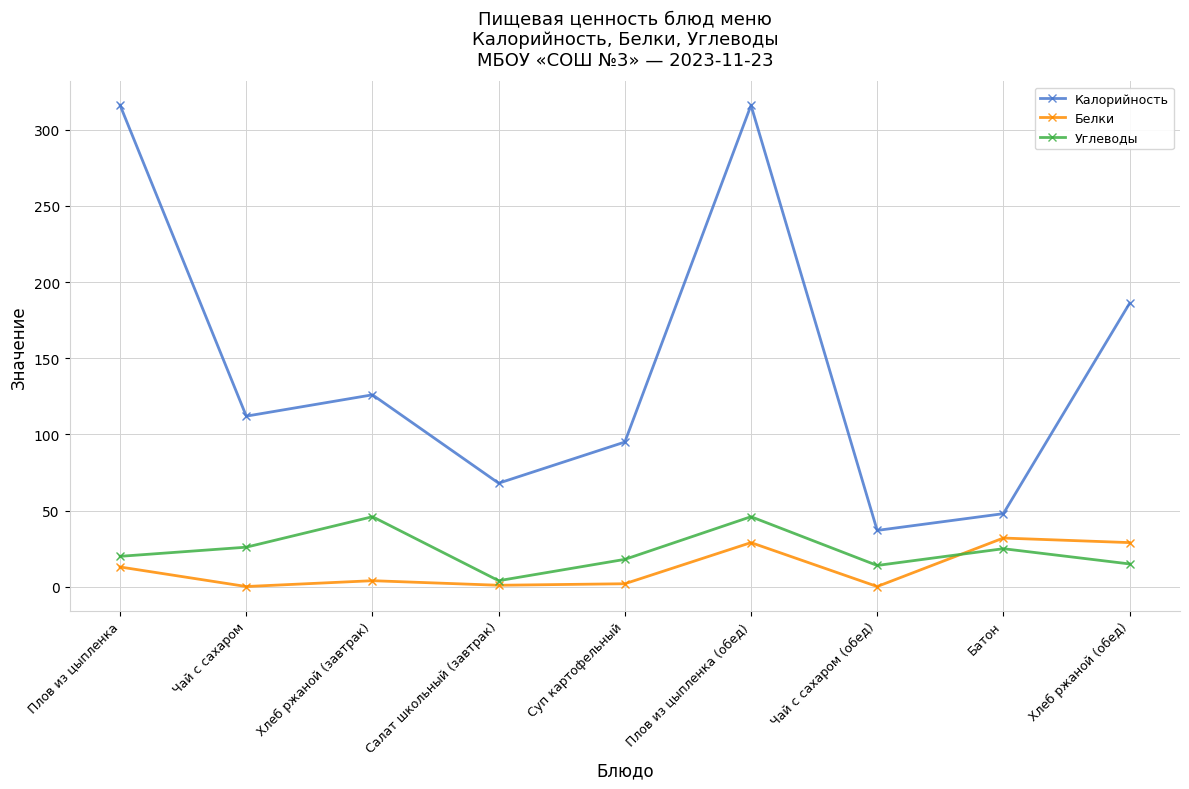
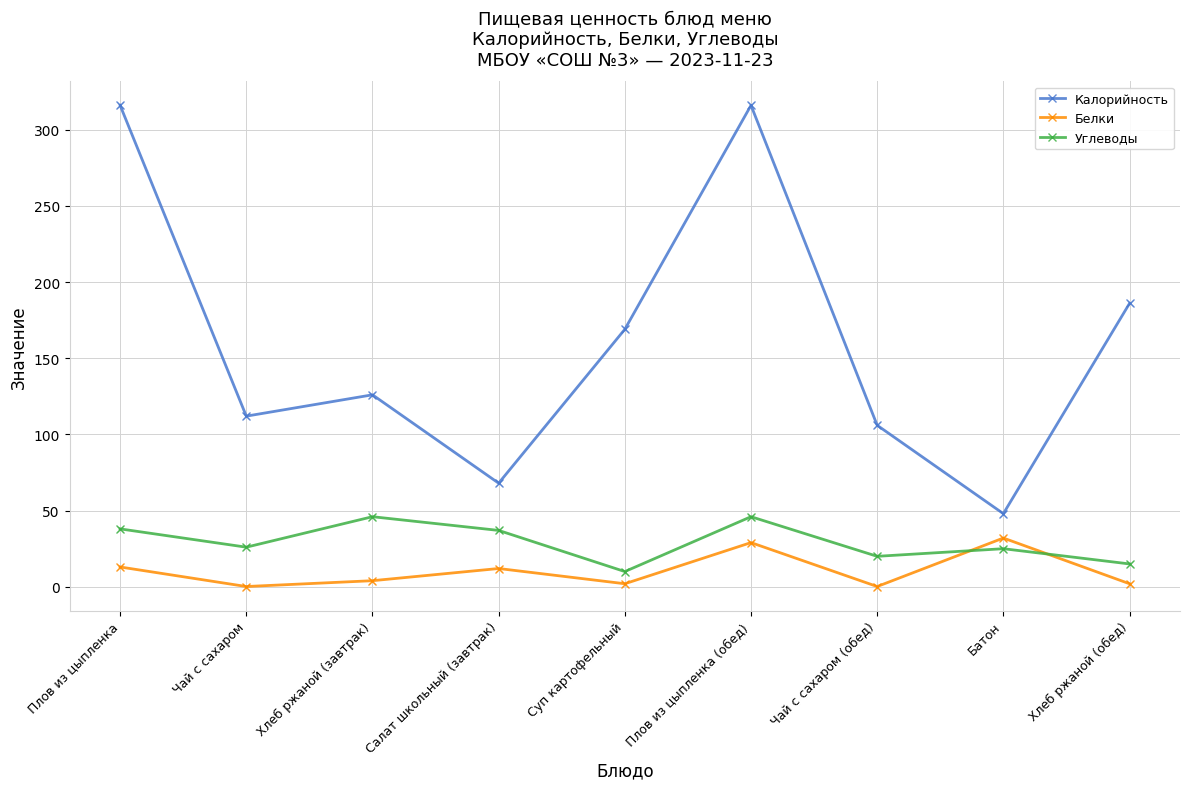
Углеводы, Плов из цыпленка: 20 -> 38
Белки, Салат школьный (завтрак): 1 -> 12
Углеводы, Салат школьный (завтрак): 4 -> 37
Калорийность, Суп картофельный: 95 -> 169
Углеводы, Суп картофельный: 18 -> 10
Калорийность, Чай с сахаром (обед): 37 -> 106
Углеводы, Чай с сахаром (обед): 14 -> 20
Белки, Хлеб ржаной (обед): 29 -> 2
